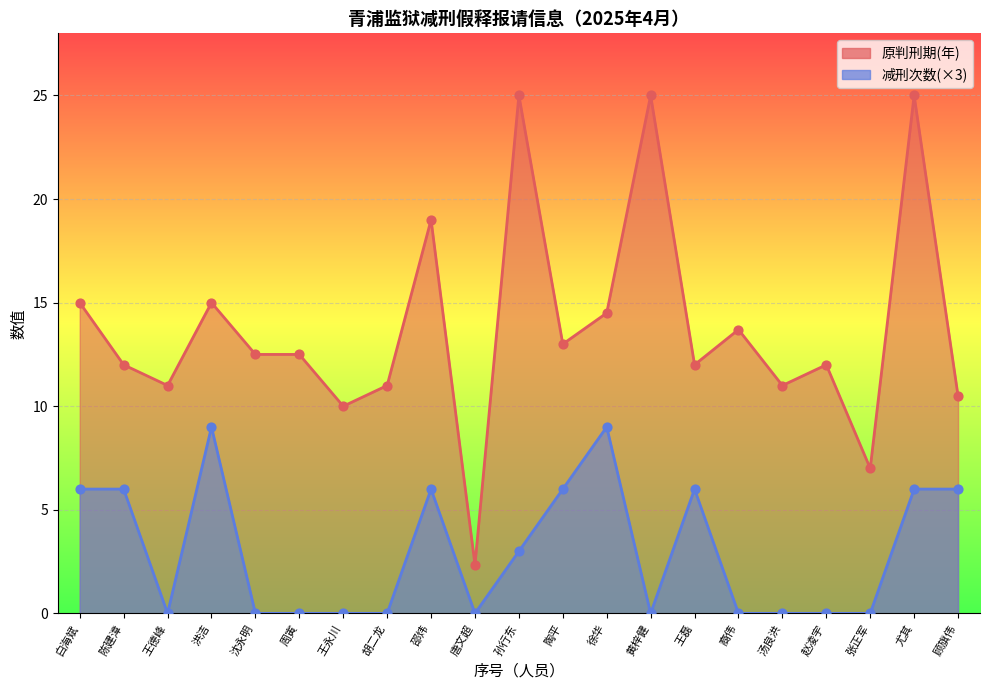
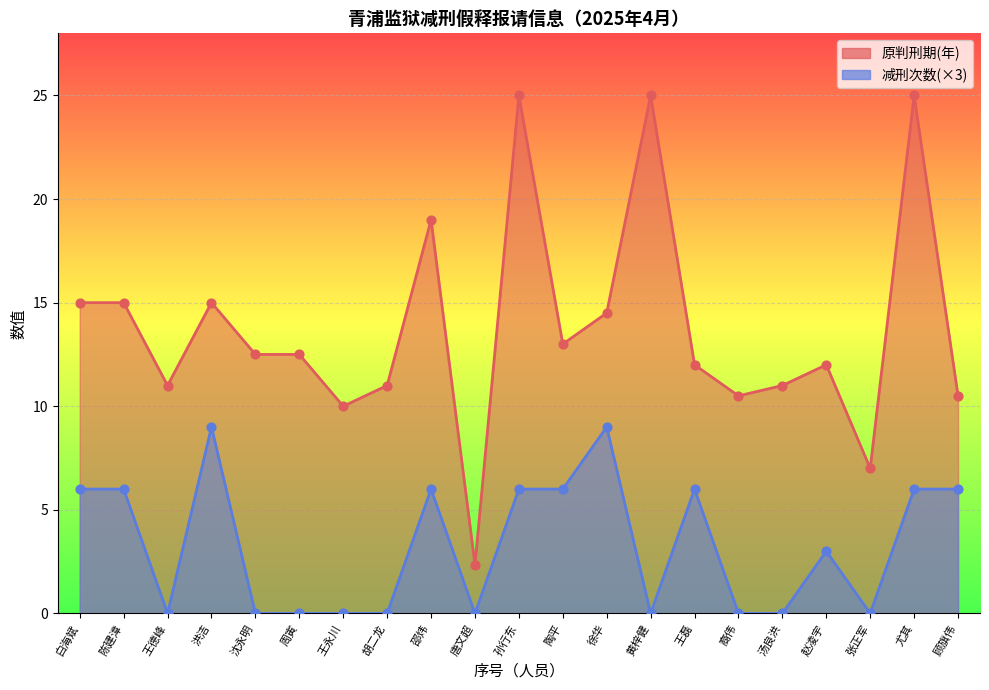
原判刑期(年), 陈建漳: 12 -> 15
减刑次数(×3), 孙行东: 3.0 -> 6.0
原判刑期(年), 裔伟: 13.7 -> 10.5
减刑次数(×3), 赵凌宇: 0.0 -> 3.0
